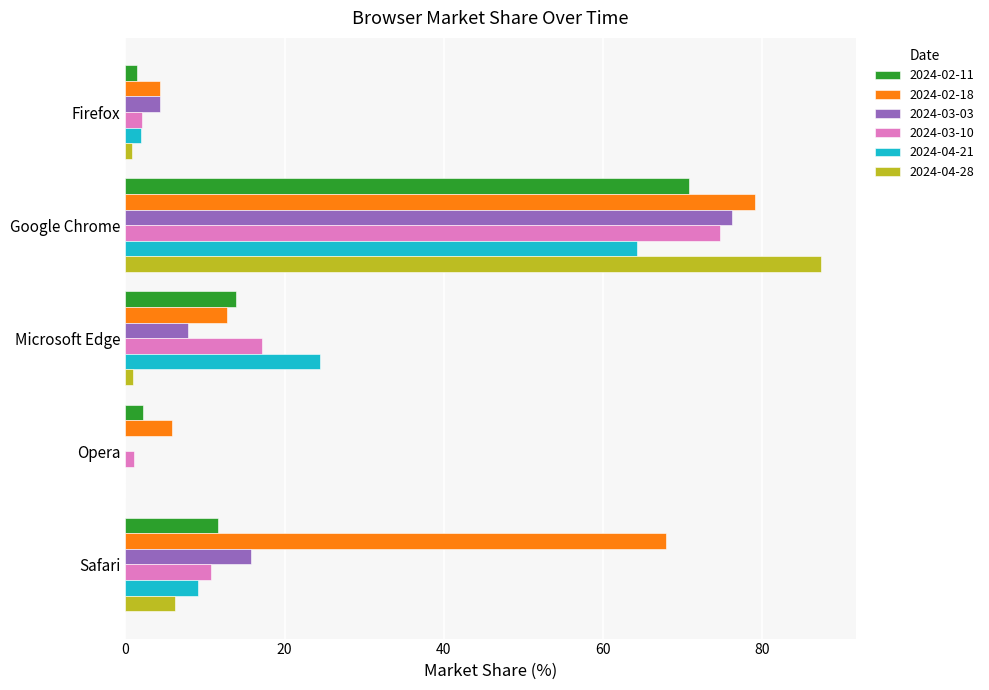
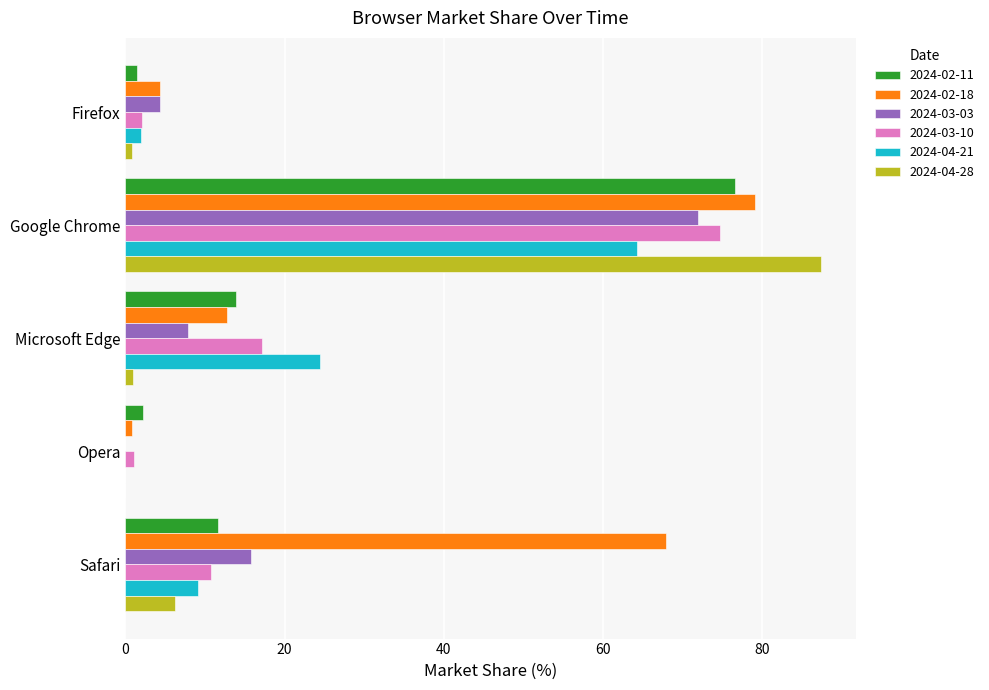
2024-02-11, Google Chrome: 71 -> 77
2024-03-03, Google Chrome: 76 -> 72
2024-02-18, Opera: 6 -> 1
